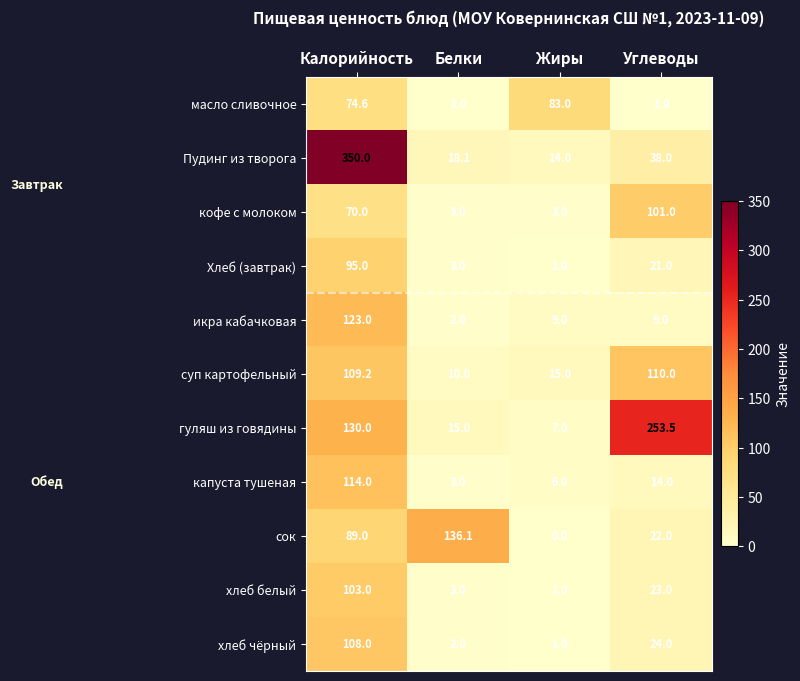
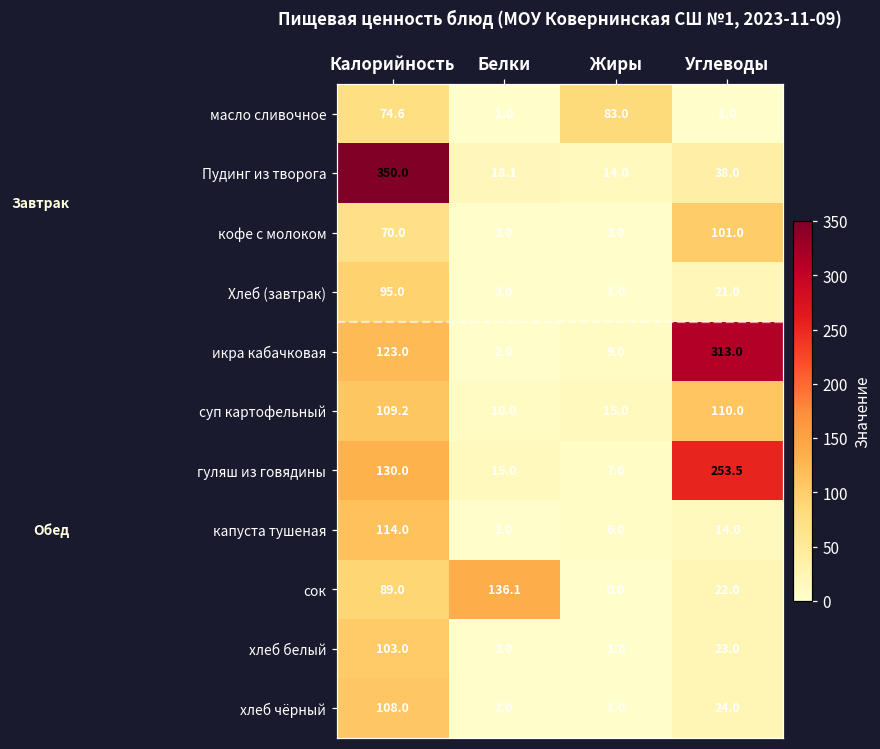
икра кабачковая, Углеводы: 9.0 -> 313.0
